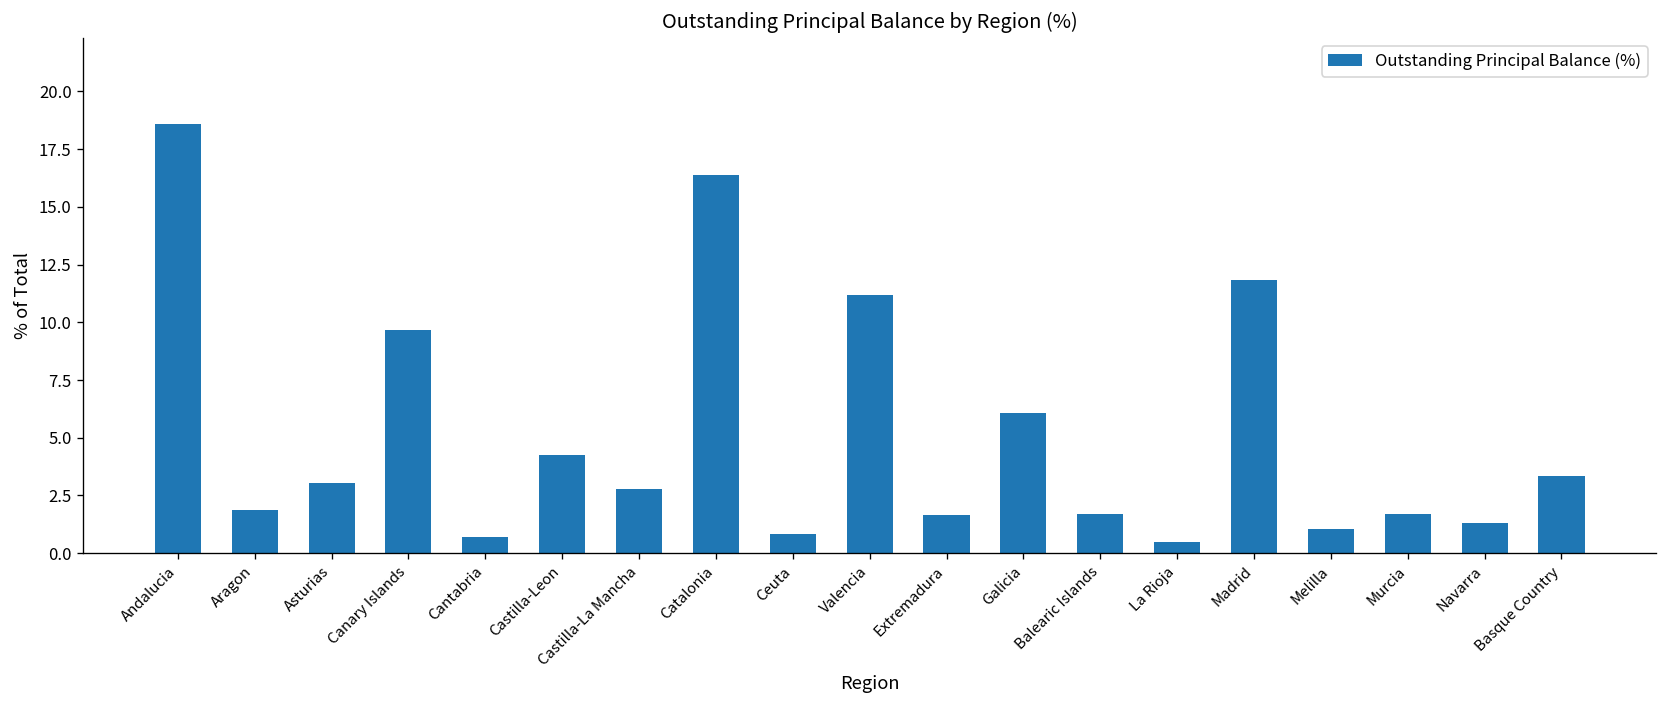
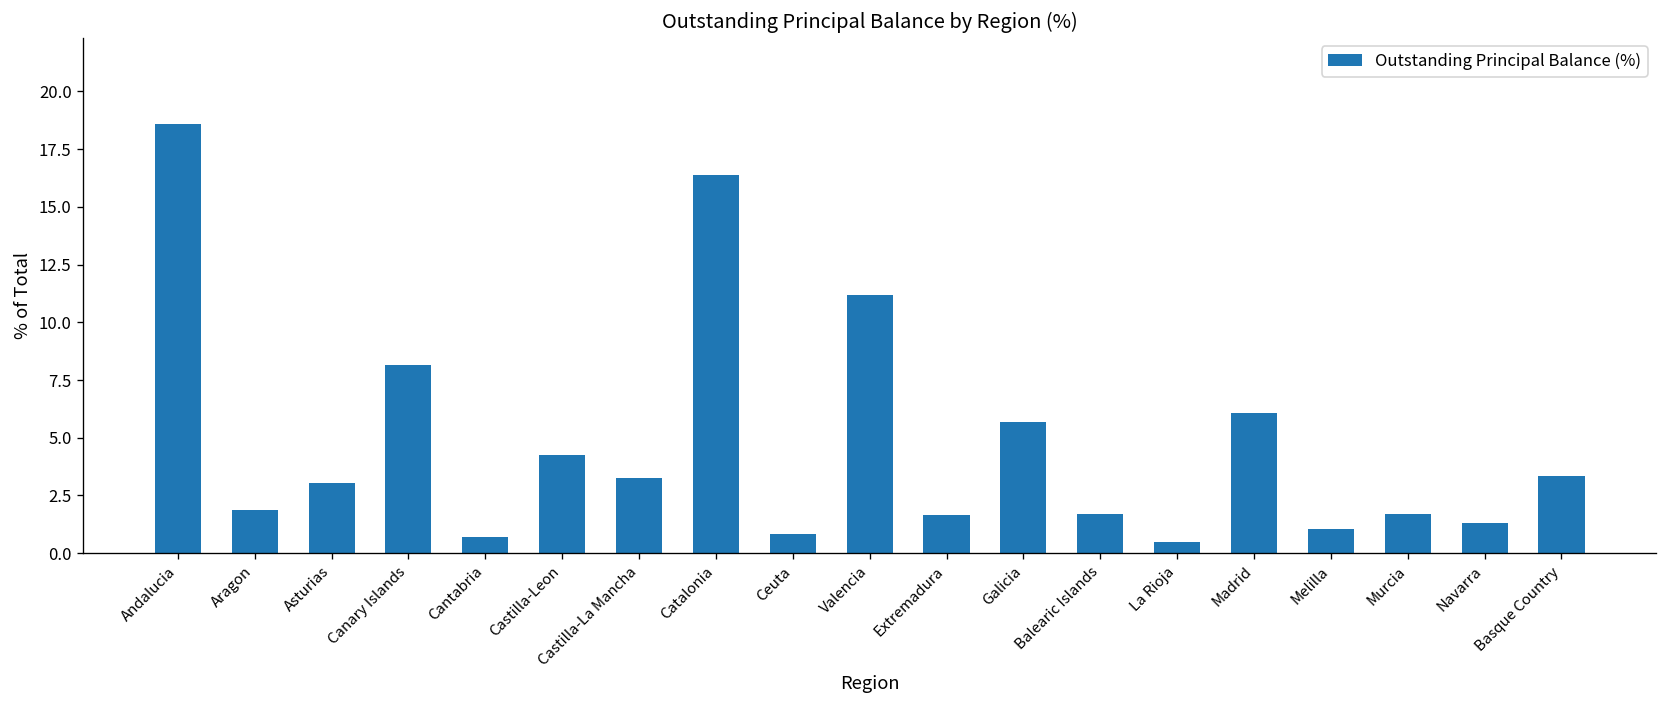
Canary Islands: 9.7 -> 8.1
Castilla-La Mancha: 2.8 -> 3.3
Galicia: 6.1 -> 5.7
Madrid: 11.8 -> 6.1
